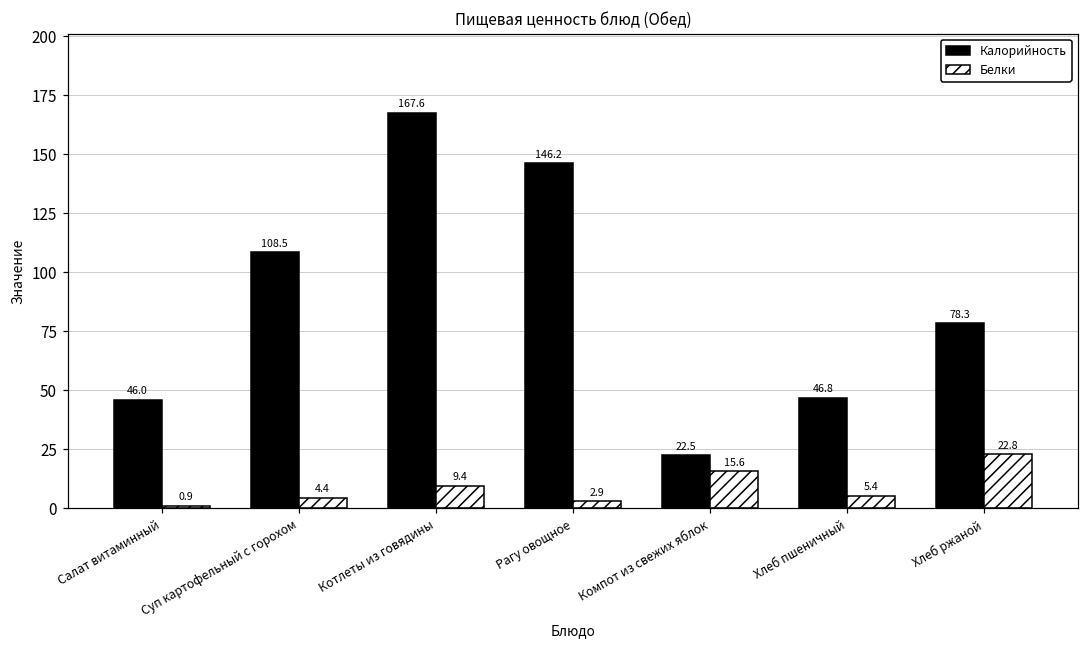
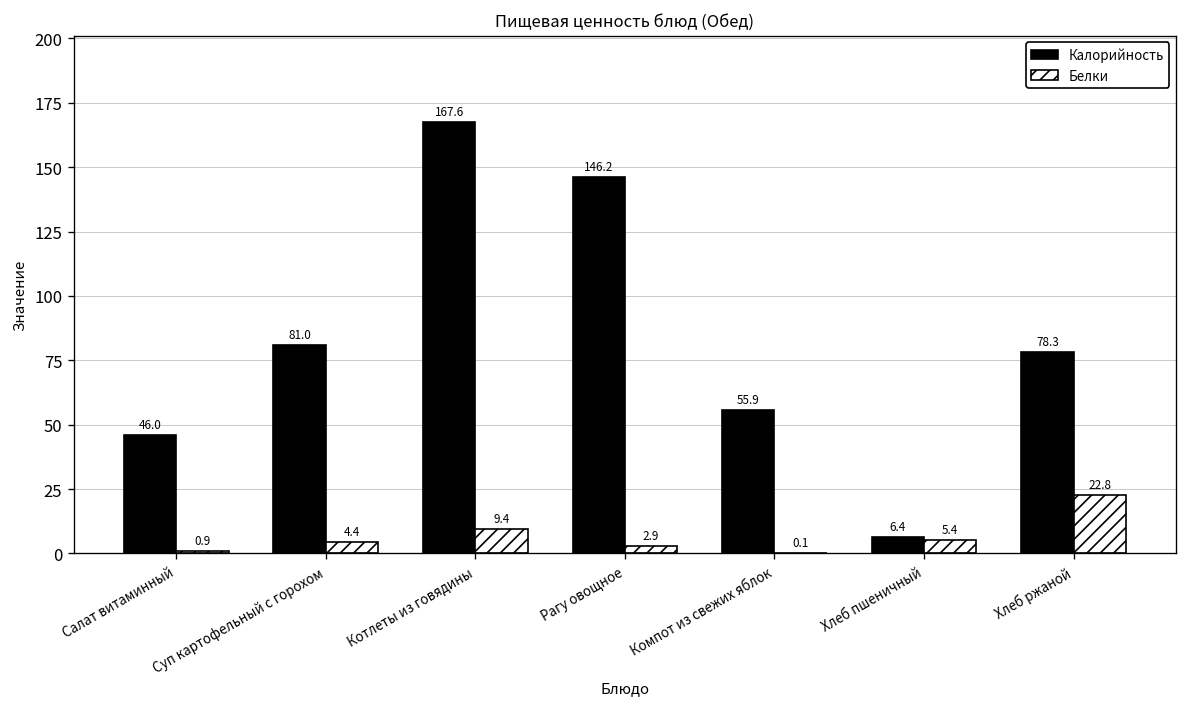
Калорийность, Суп картофельный с горохом: 108.5 -> 81.0
Калорийность, Компот из свежих яблок: 22.5 -> 55.9
Белки, Компот из свежих яблок: 15.6 -> 0.1
Калорийность, Хлеб пшеничный: 46.8 -> 6.4
